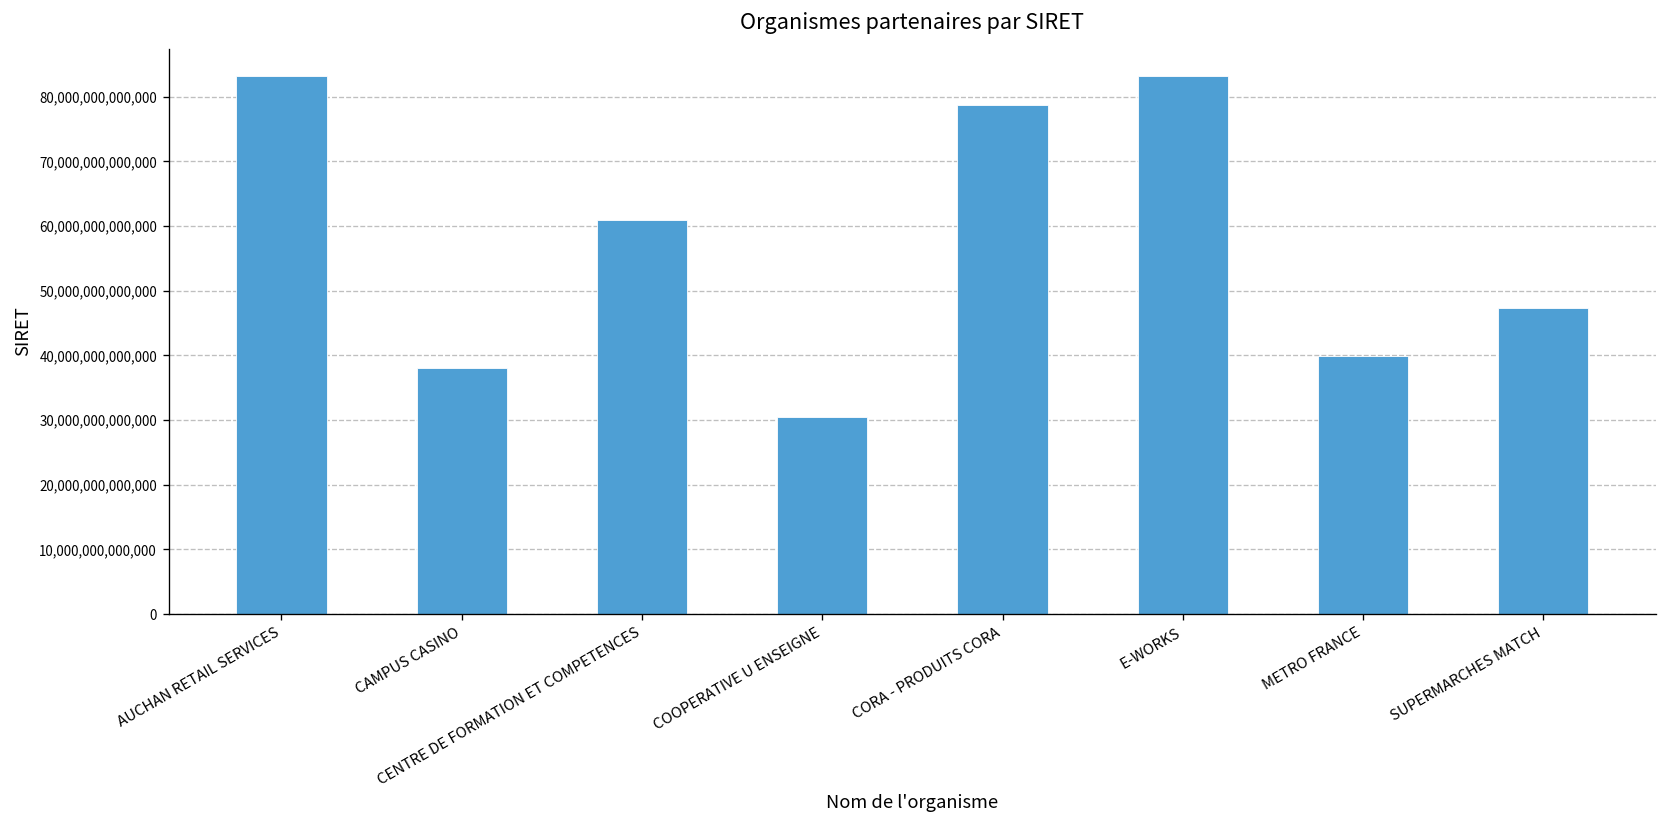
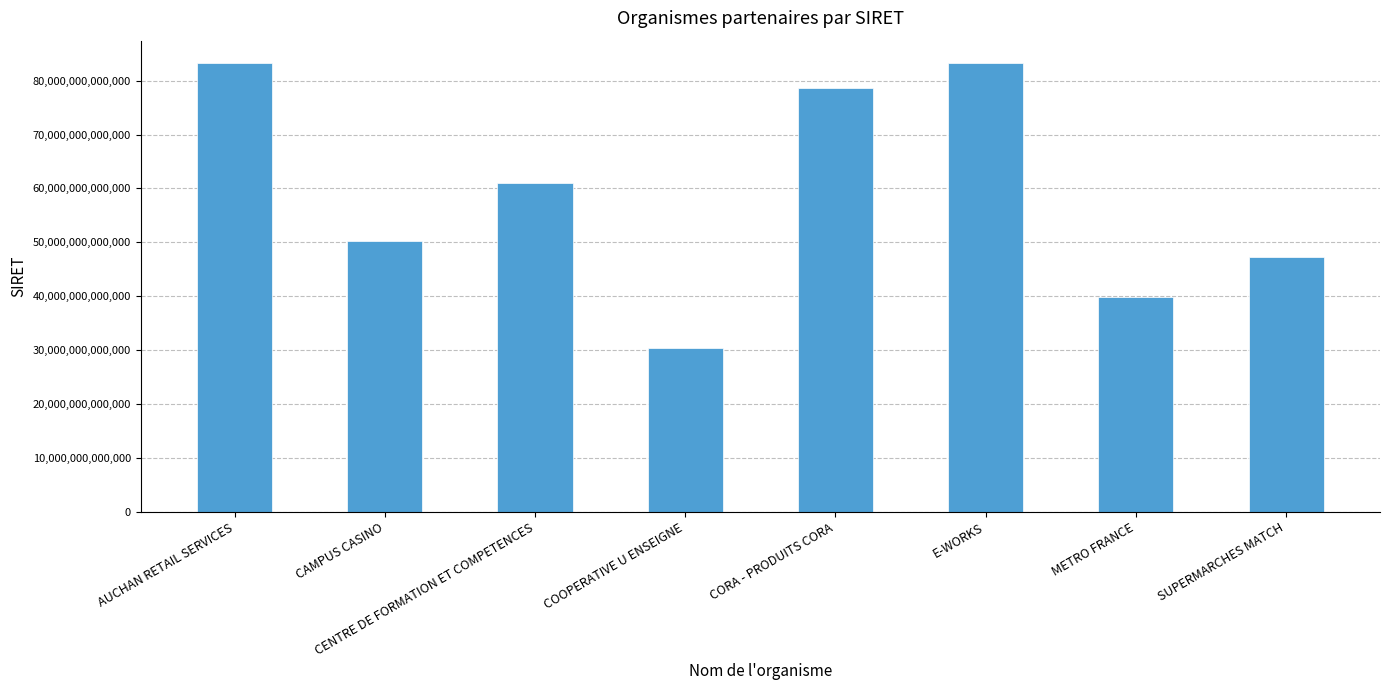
CAMPUS CASINO: 38,000,000,000,000 -> 50,000,000,000,000
